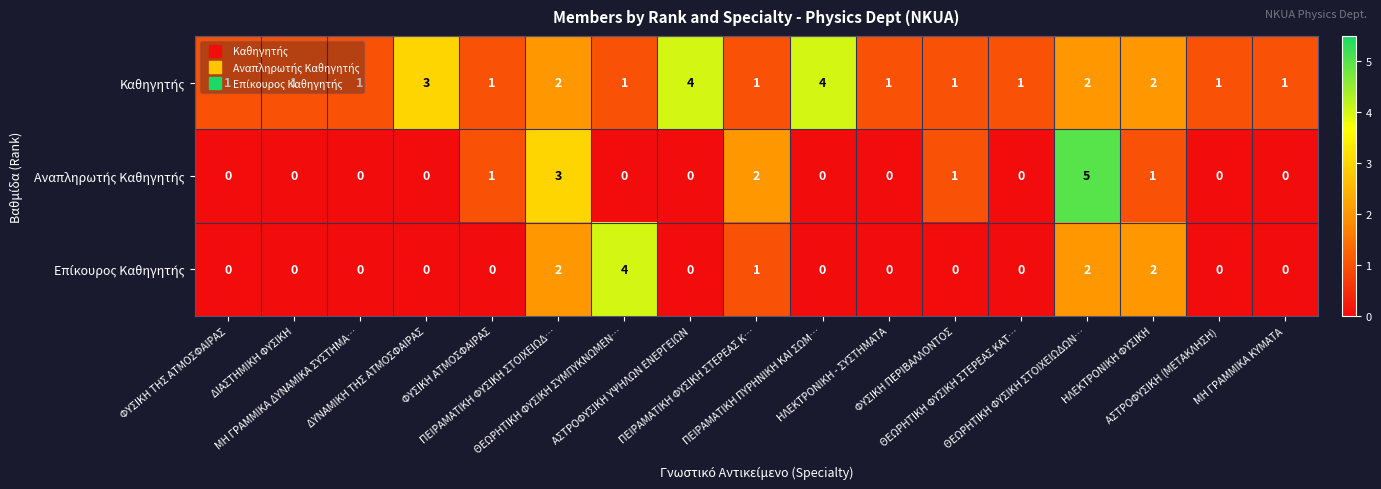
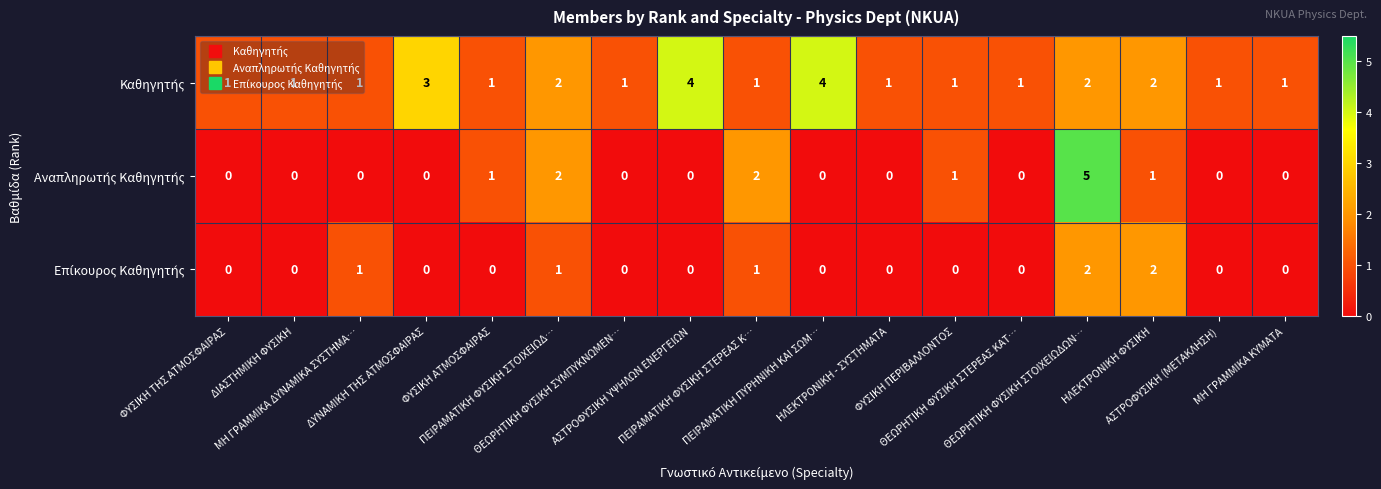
Αναπληρωτής Καθηγητής, ΠΕΙΡΑΜΑΤΙΚΗ ΦΥΣΙΚΗ ΣΤΟΙΧΕΙΩΔ…: 3 -> 2
Επίκουρος Καθηγητής, ΜΗ ΓΡΑΜΜΙΚΑ ΔΥΝΑΜΙΚΑ ΣΥΣΤΗΜΑ…: 0 -> 1
Επίκουρος Καθηγητής, ΠΕΙΡΑΜΑΤΙΚΗ ΦΥΣΙΚΗ ΣΤΟΙΧΕΙΩΔ…: 2 -> 1
Επίκουρος Καθηγητής, ΘΕΩΡΗΤΙΚΗ ΦΥΣΙΚΗ ΣΥΜΠΥΚΝΩΜΕΝ…: 4 -> 0
